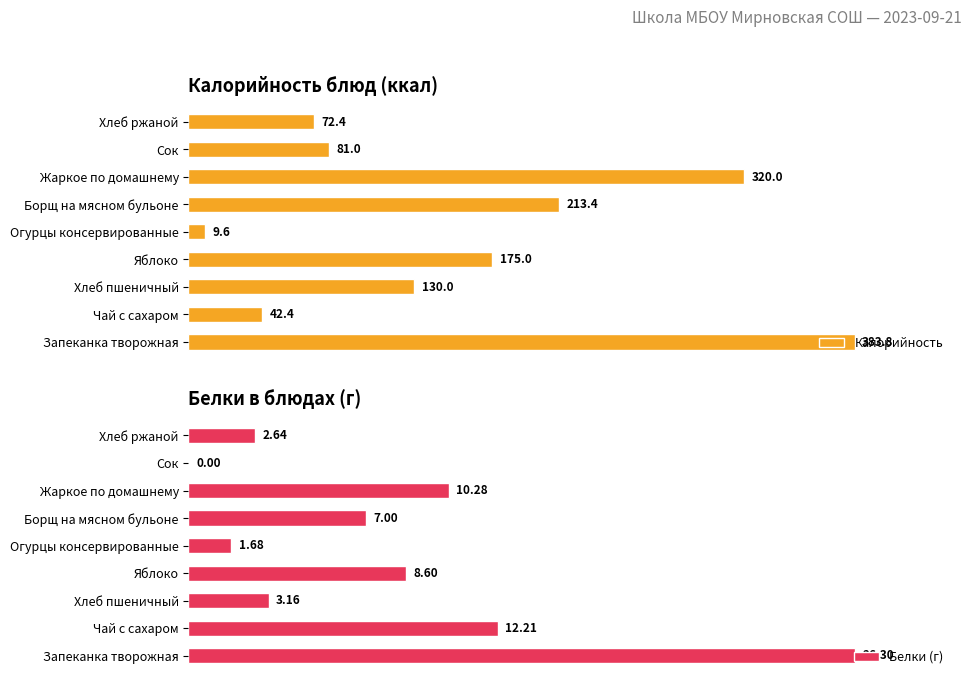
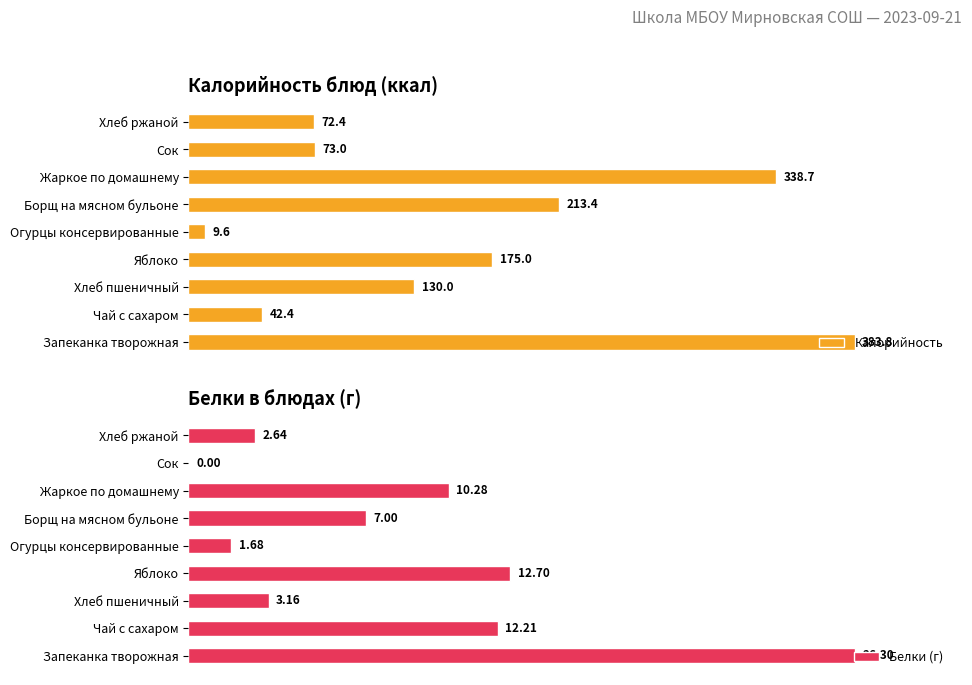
Калорийность блюд (ккал), Сок: 81.0 -> 73.0
Калорийность блюд (ккал), Жаркое по домашнему: 320.0 -> 338.7
Белки в блюдах (г), Яблоко: 8.60 -> 12.70
